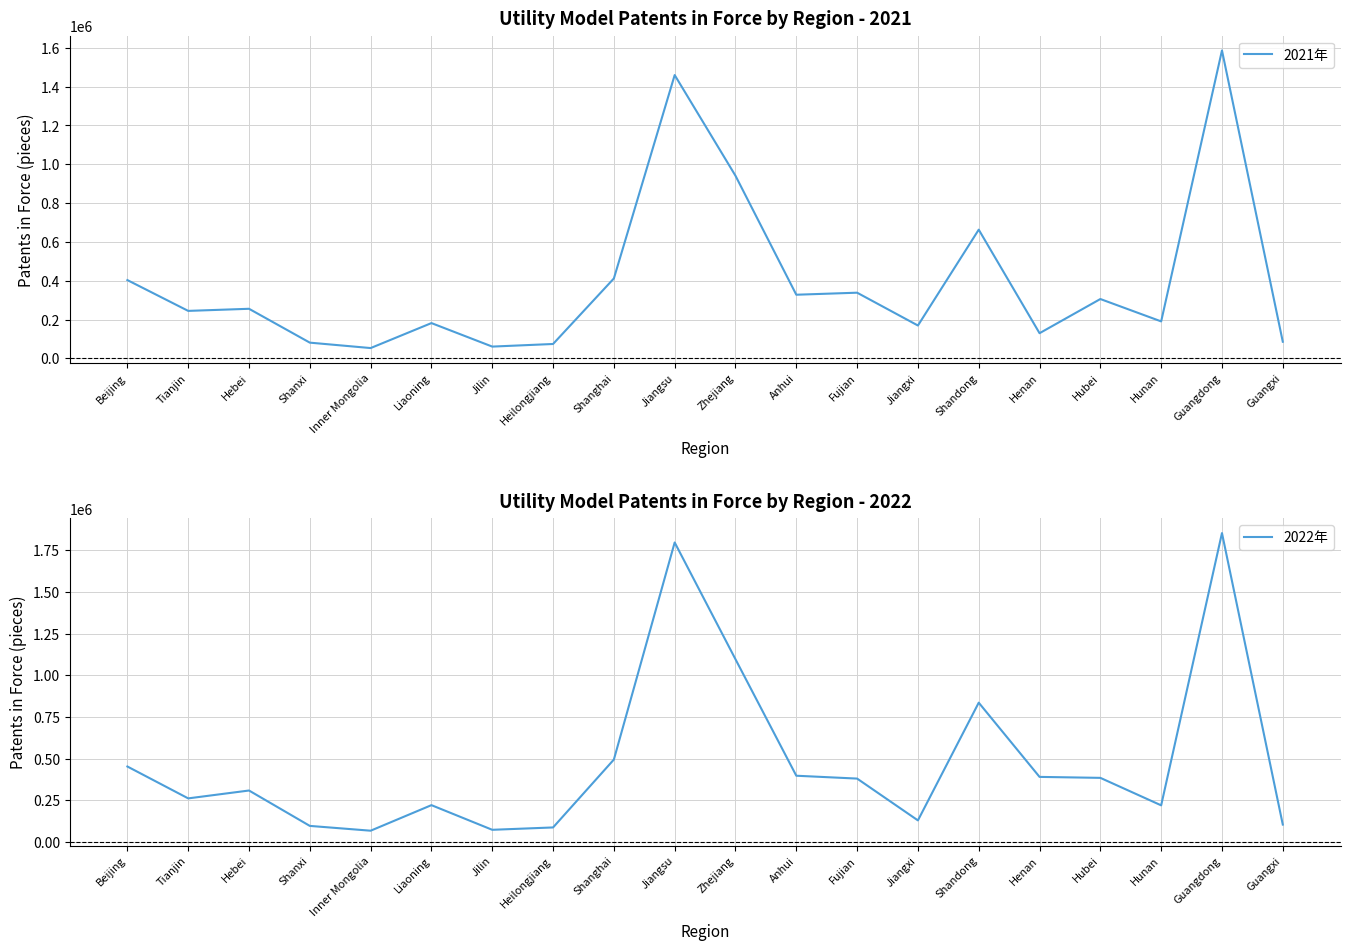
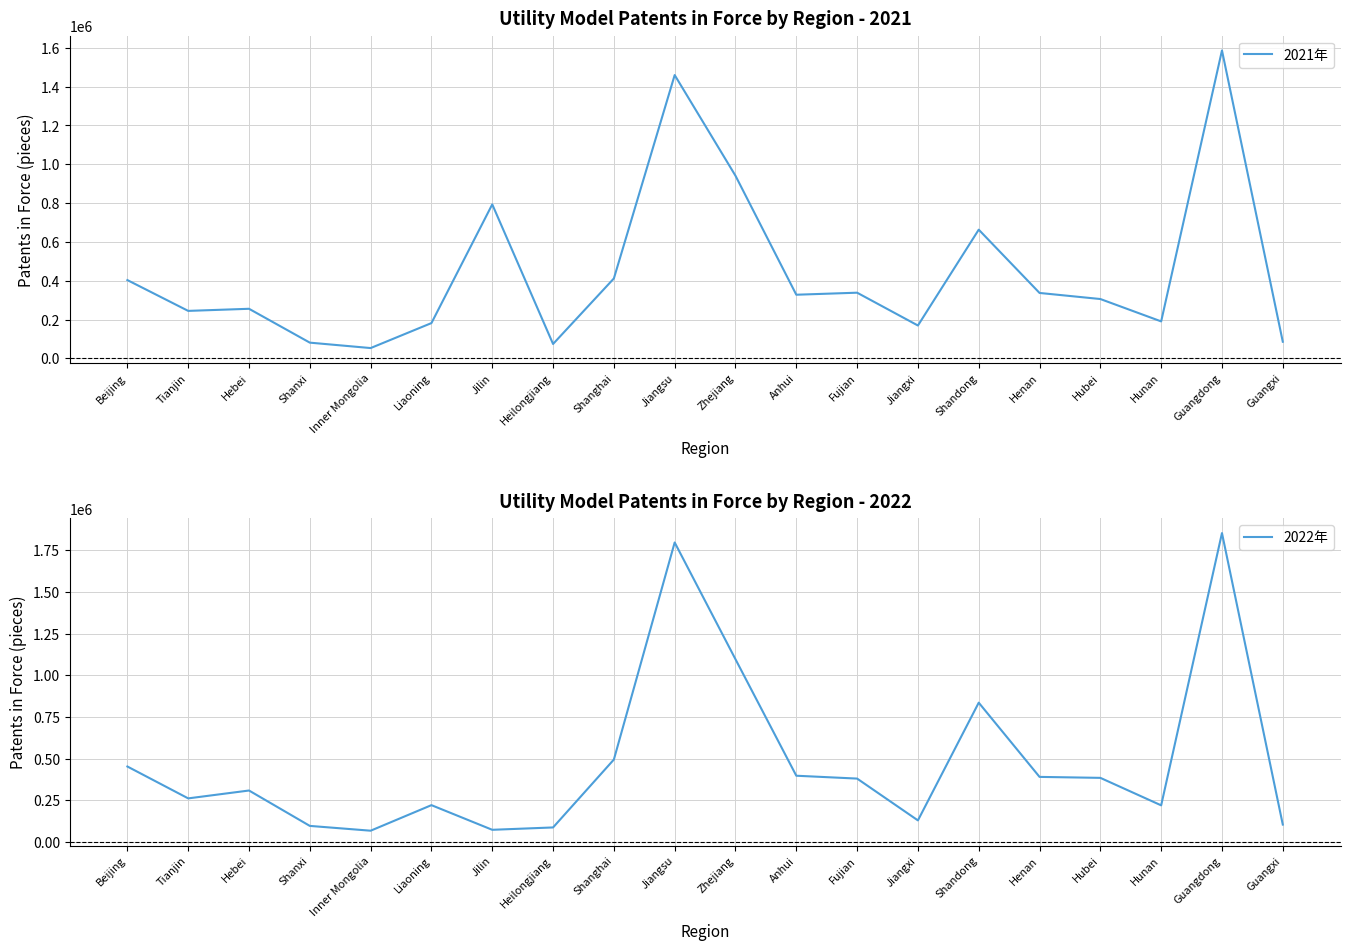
Utility Model Patents in Force by Region - 2021, Jilin: 60000 -> 790000
Utility Model Patents in Force by Region - 2021, Henan: 130000 -> 340000
